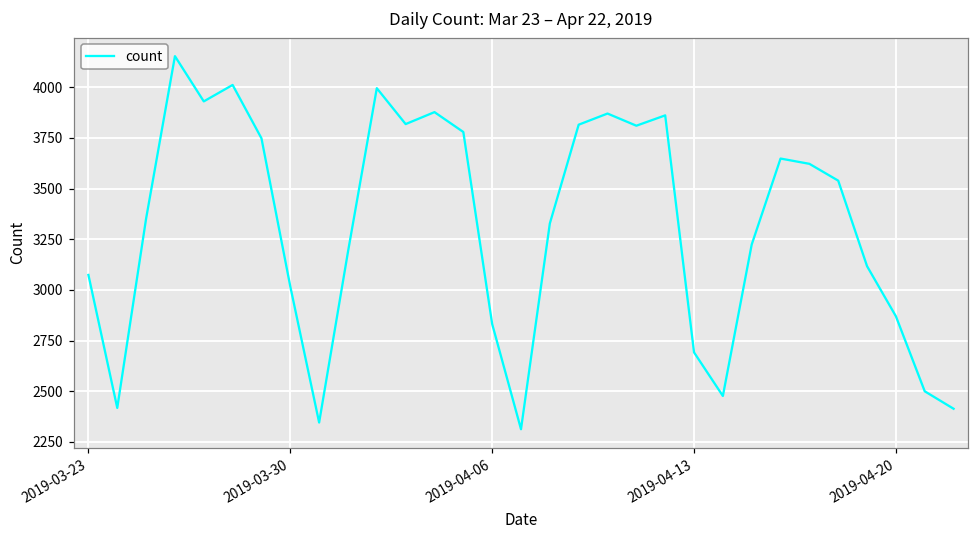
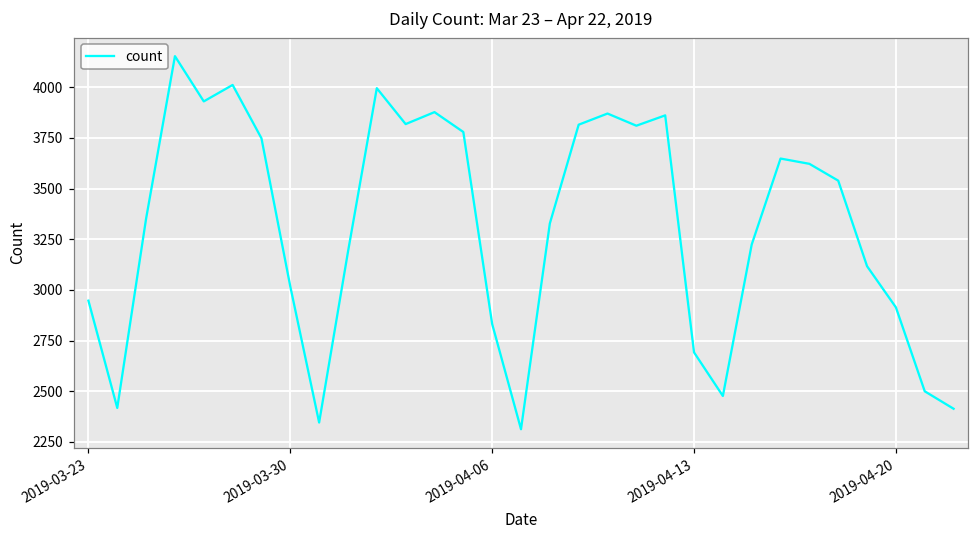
2019-03-23: 3070 -> 2950
2019-04-20: 2870 -> 2910
